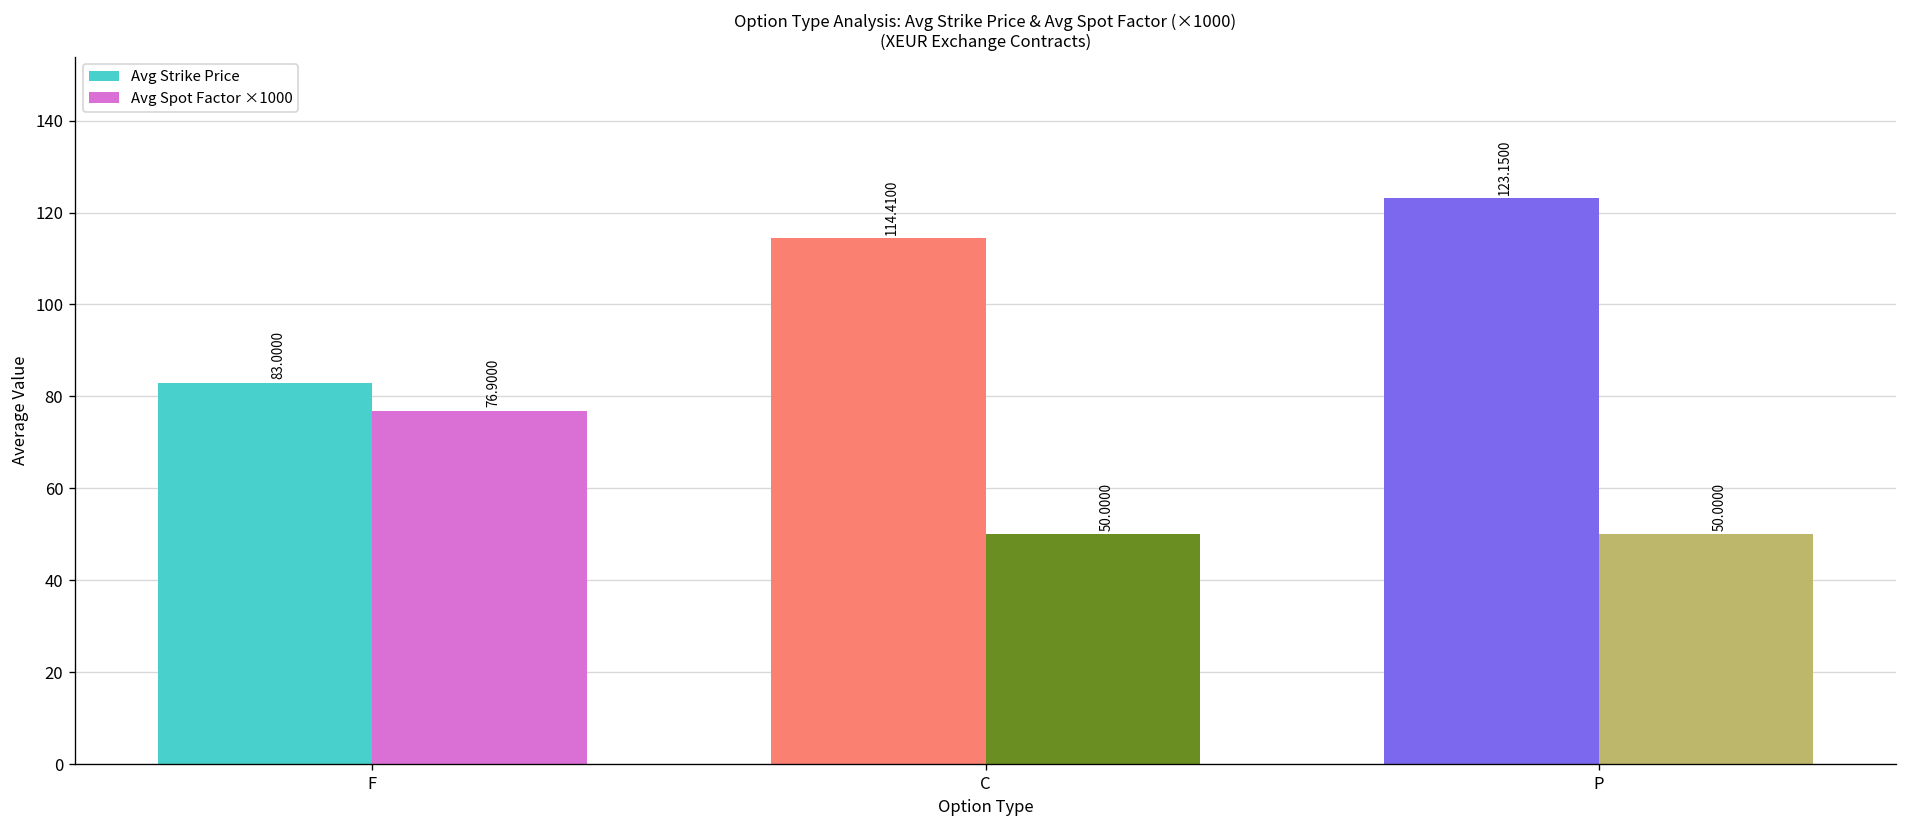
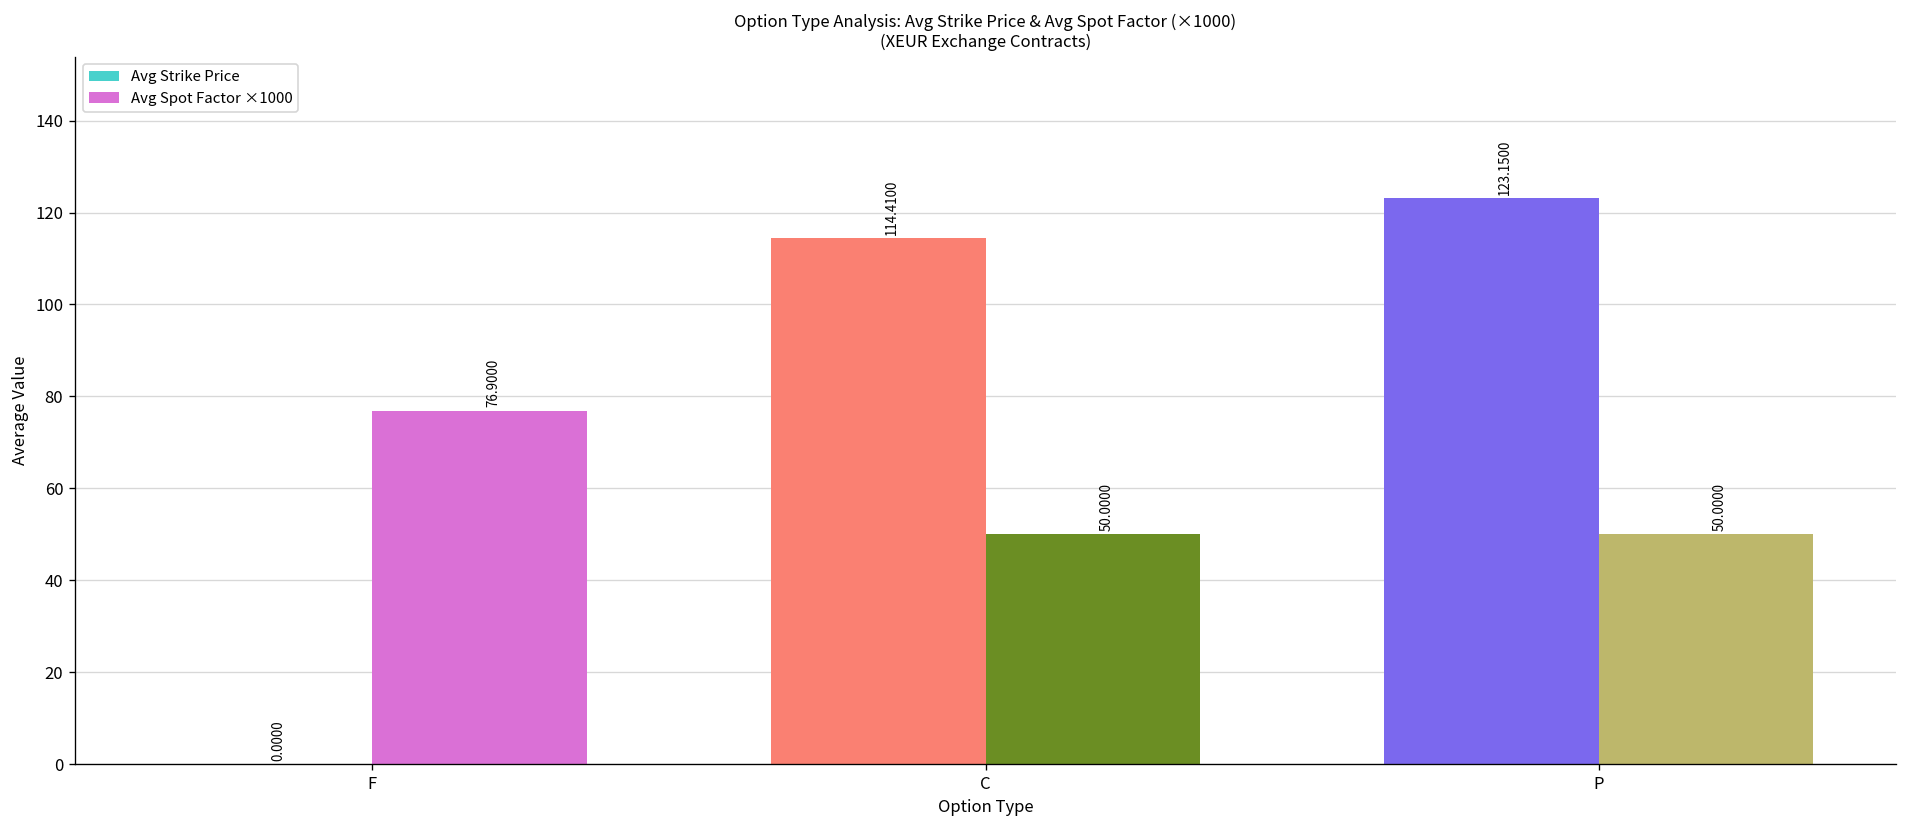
Avg Strike Price, F: 83.0000 -> 0.0000
